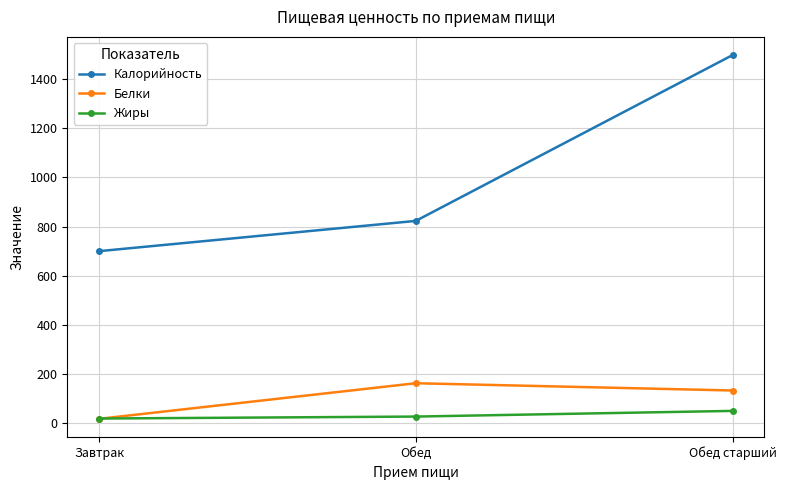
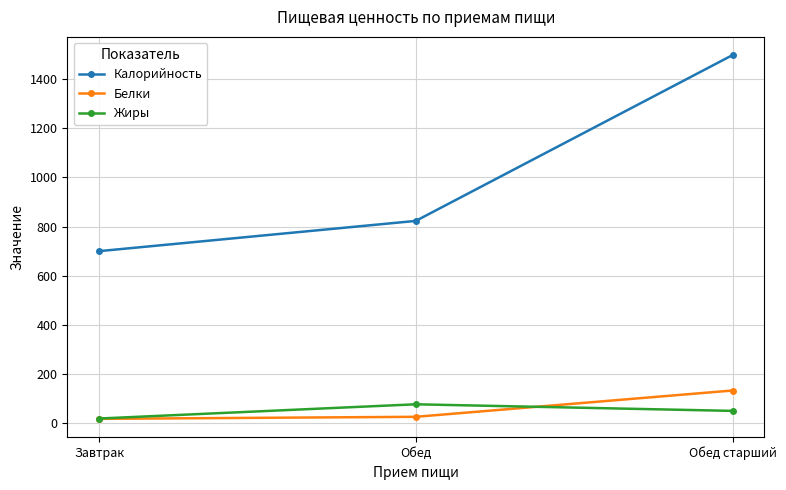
Белки, Обед: 160 -> 30
Жиры, Обед: 30 -> 80
